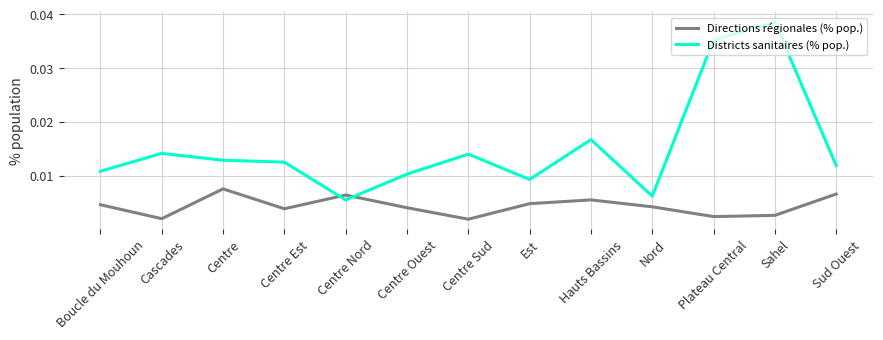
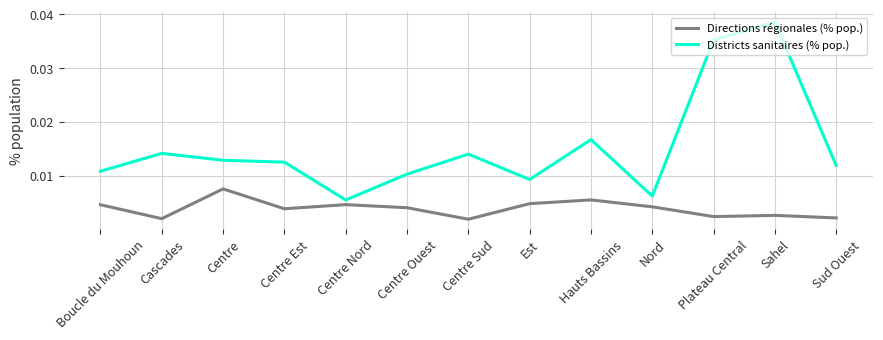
Directions régionales (% pop.), Centre Nord: 0.006 -> 0.005
Directions régionales (% pop.), Sud Ouest: 0.007 -> 0.002
